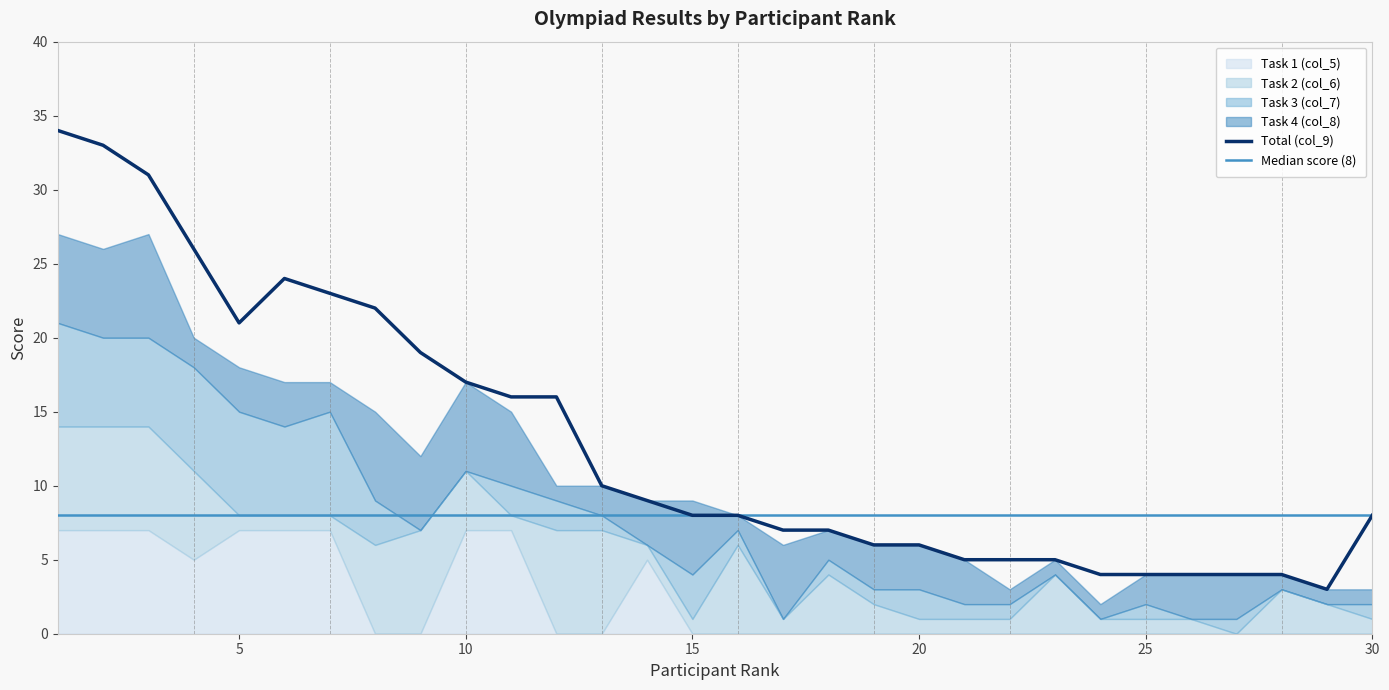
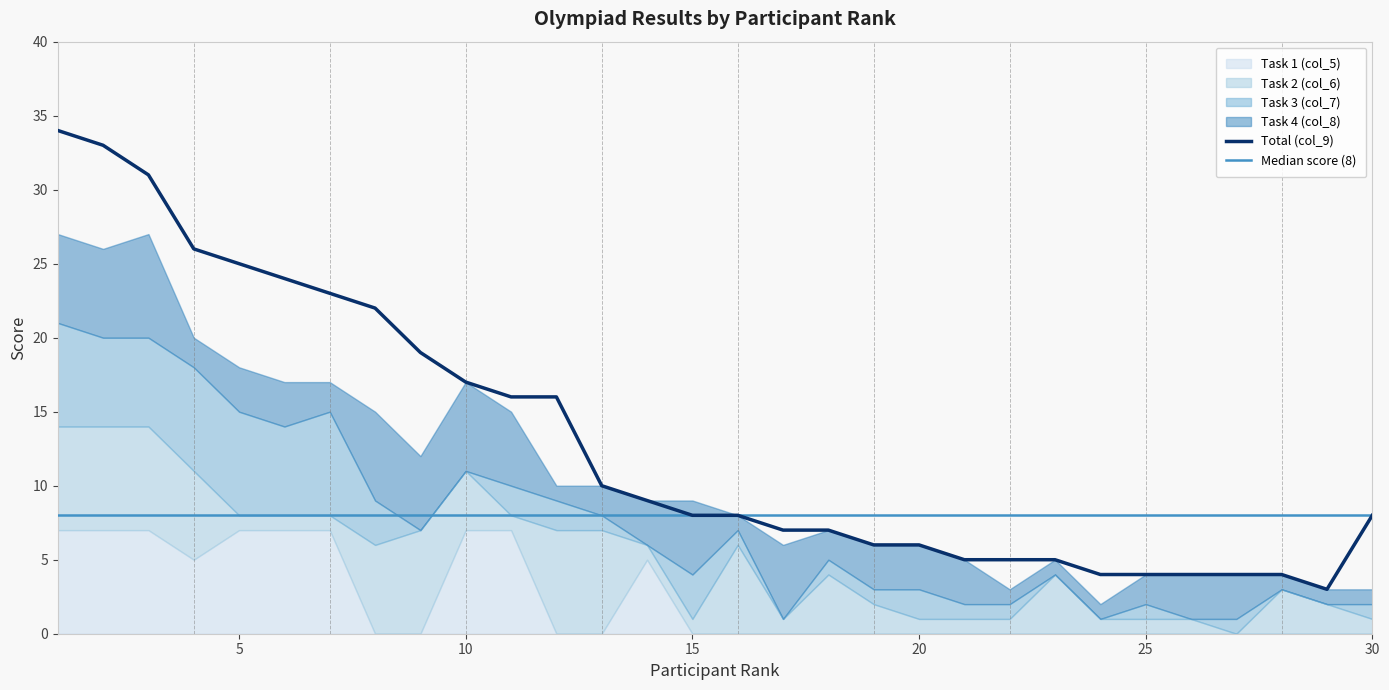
Total (col_9), 5: 21 -> 25
